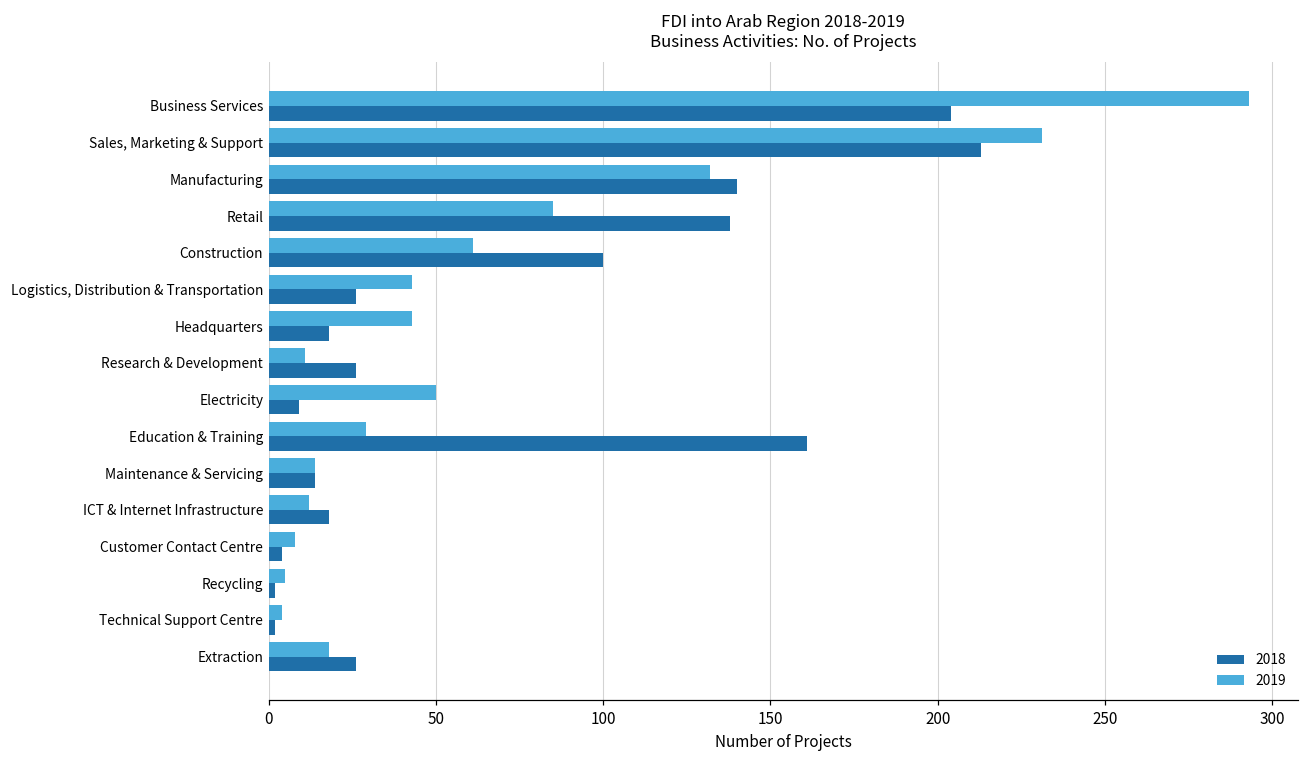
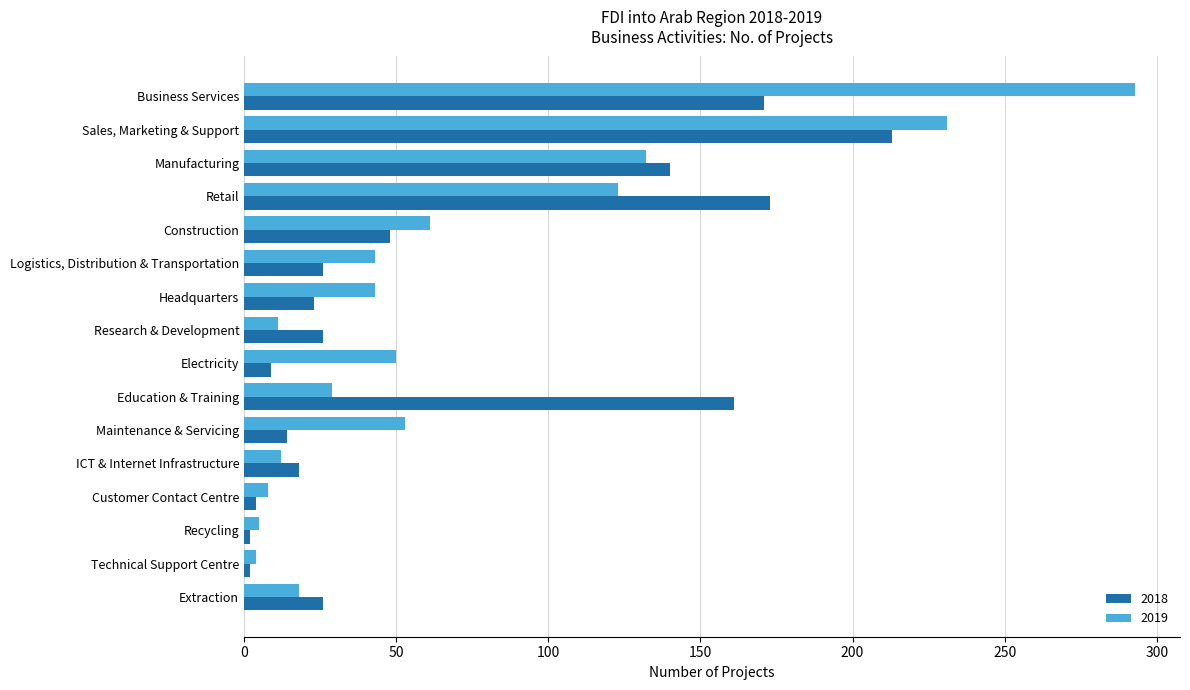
2018, Business Services: 204 -> 171
2019, Retail: 85 -> 123
2018, Retail: 138 -> 173
2018, Construction: 100 -> 48
2018, Headquarters: 18 -> 23
2019, Maintenance & Servicing: 14 -> 53
